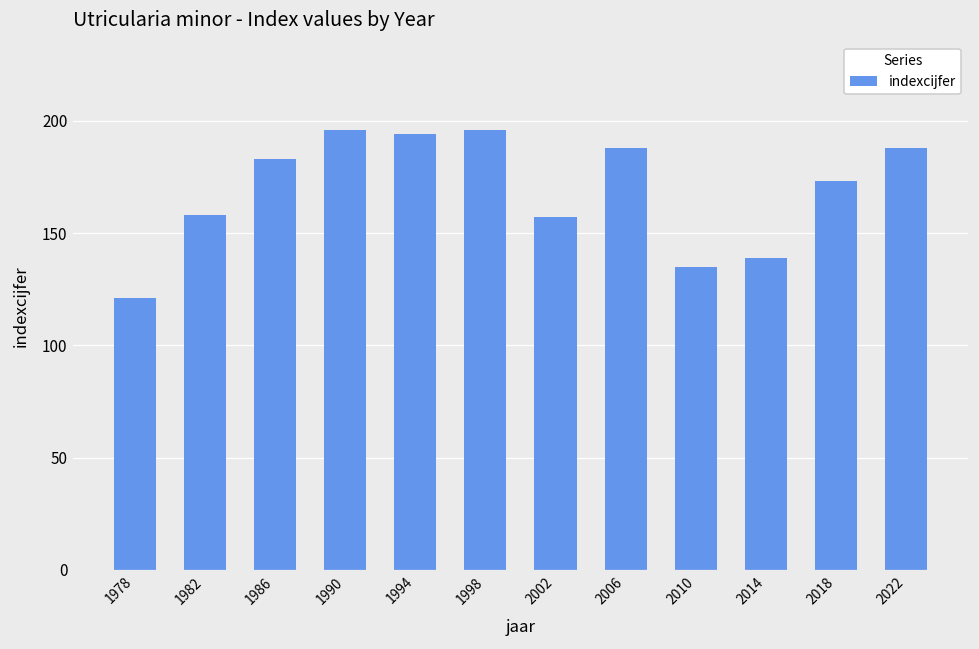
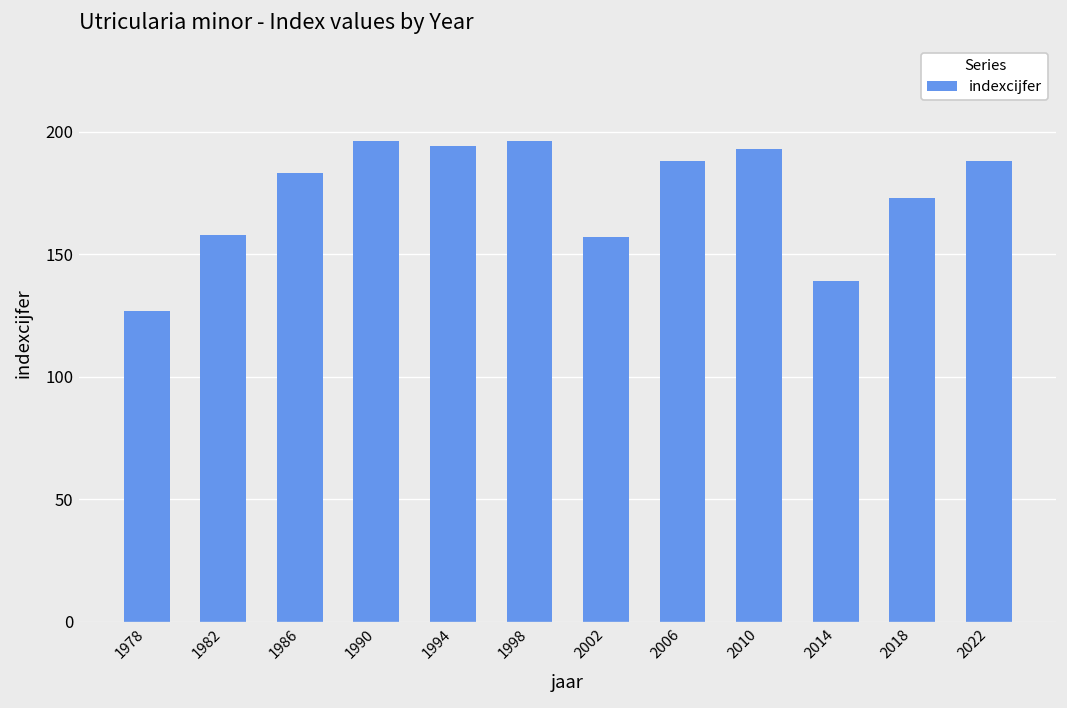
1978: 121 -> 127
2010: 135 -> 193
